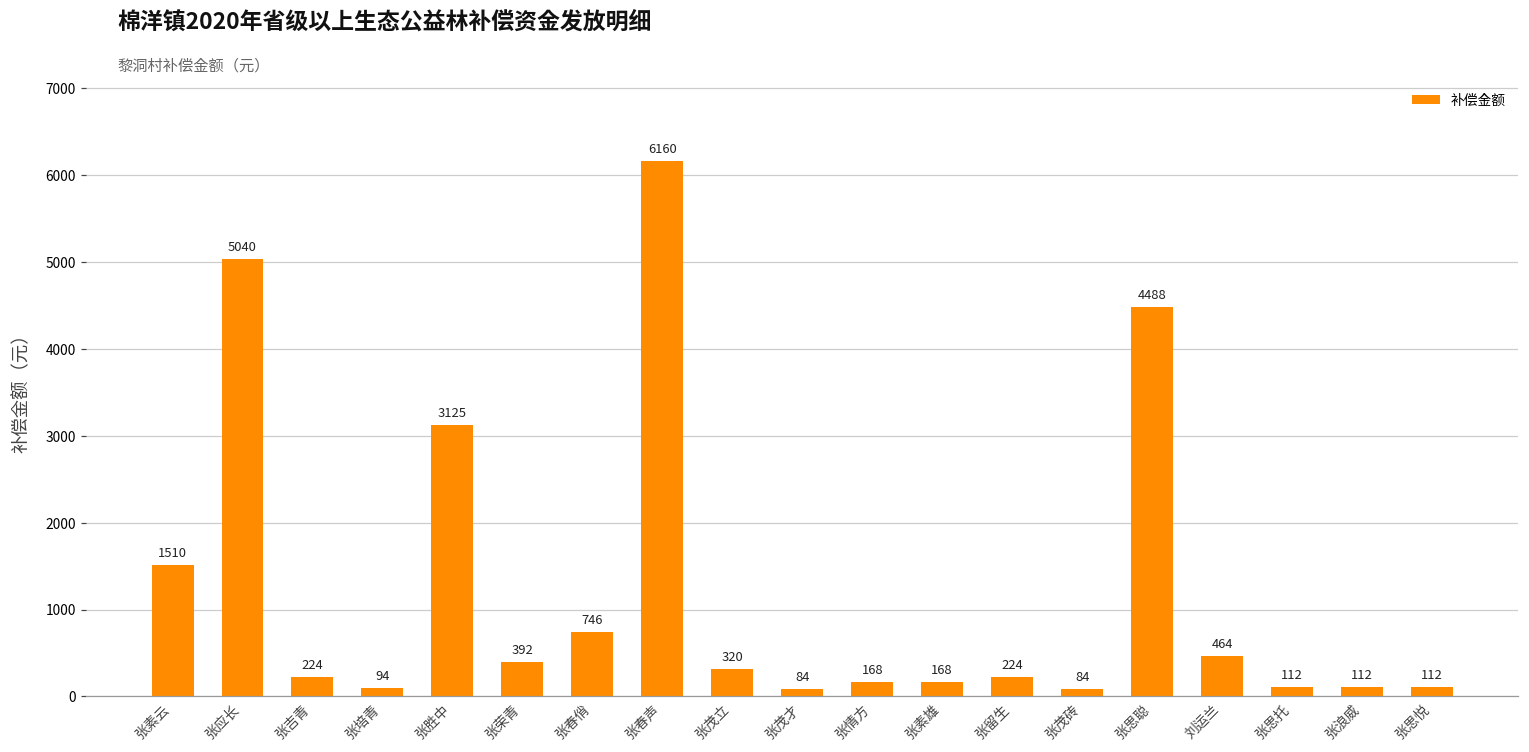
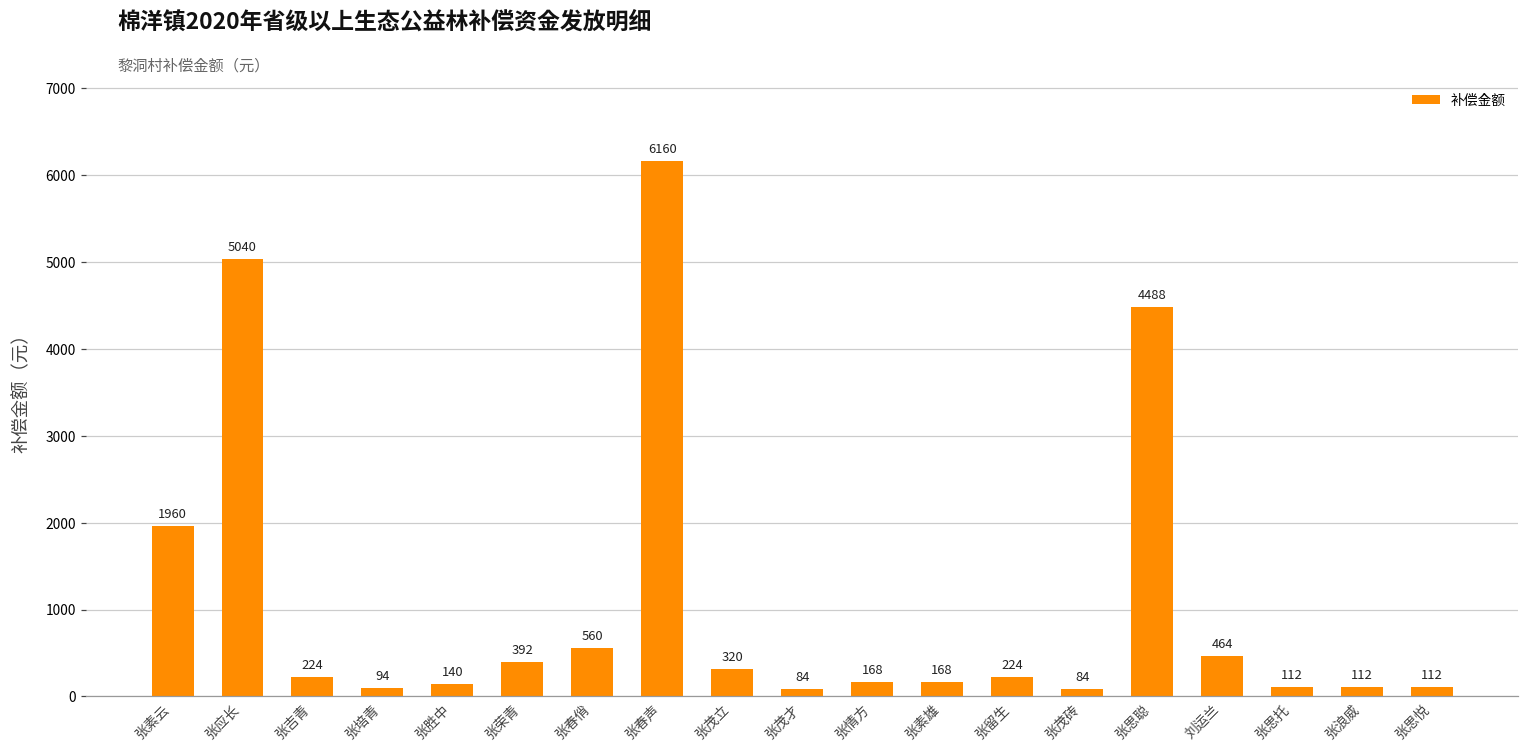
张素云: 1510 -> 1960
张胜中: 3125 -> 140
张春俏: 746 -> 560
